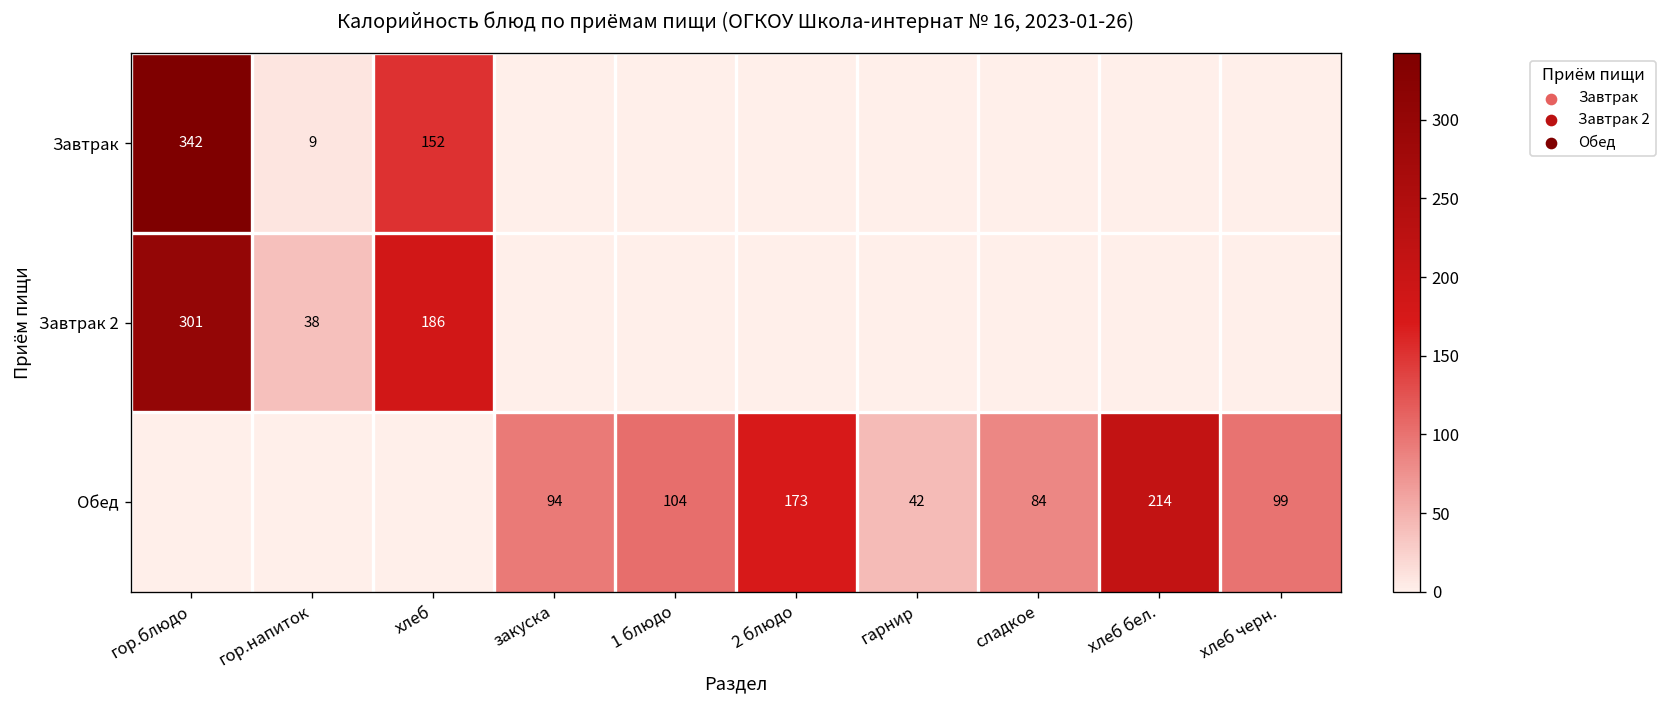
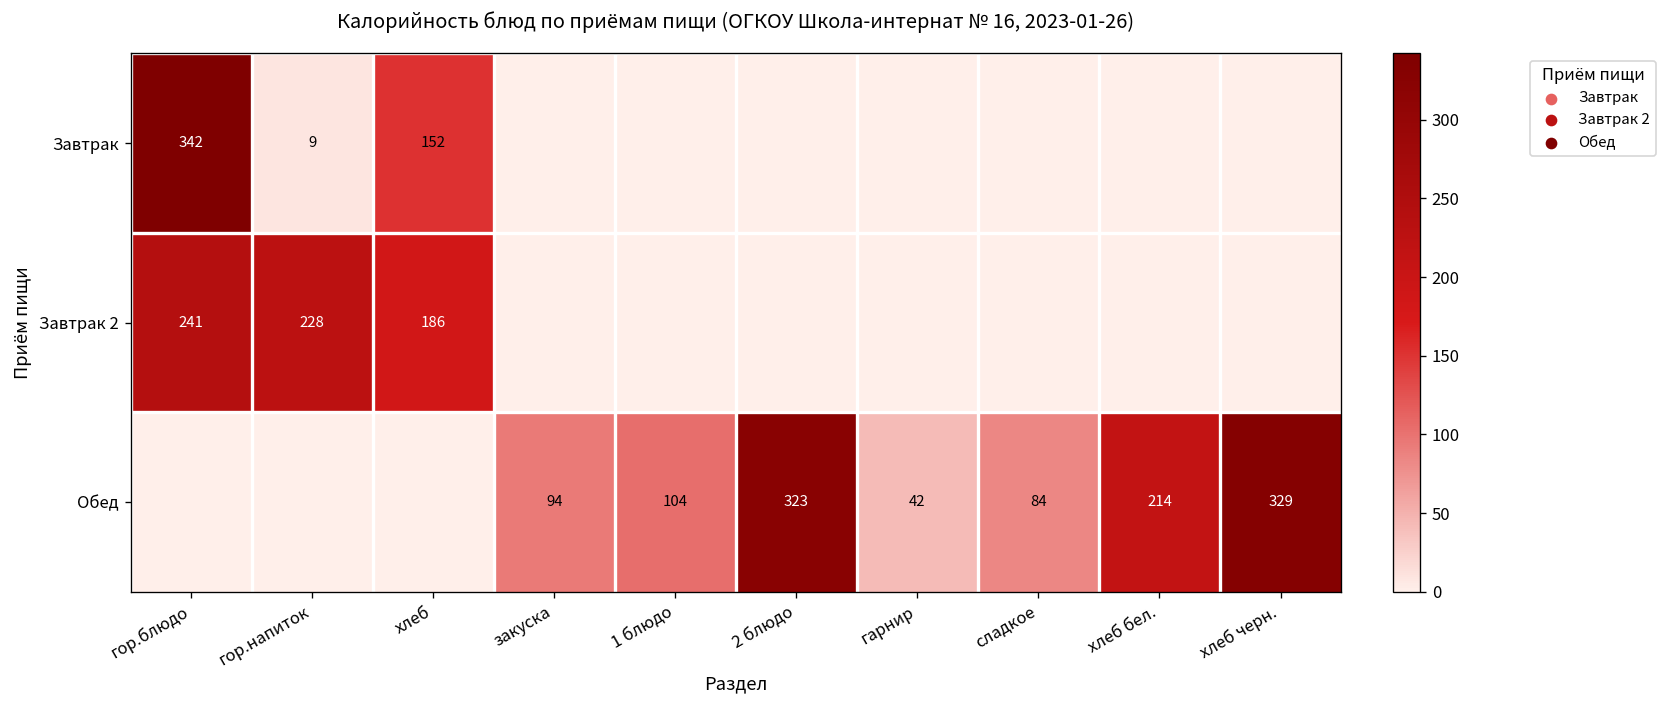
Завтрак 2, гор.блюдо: 301 -> 241
Завтрак 2, гор.напиток: 38 -> 228
Обед, 2 блюдо: 173 -> 323
Обед, хлеб черн.: 99 -> 329
